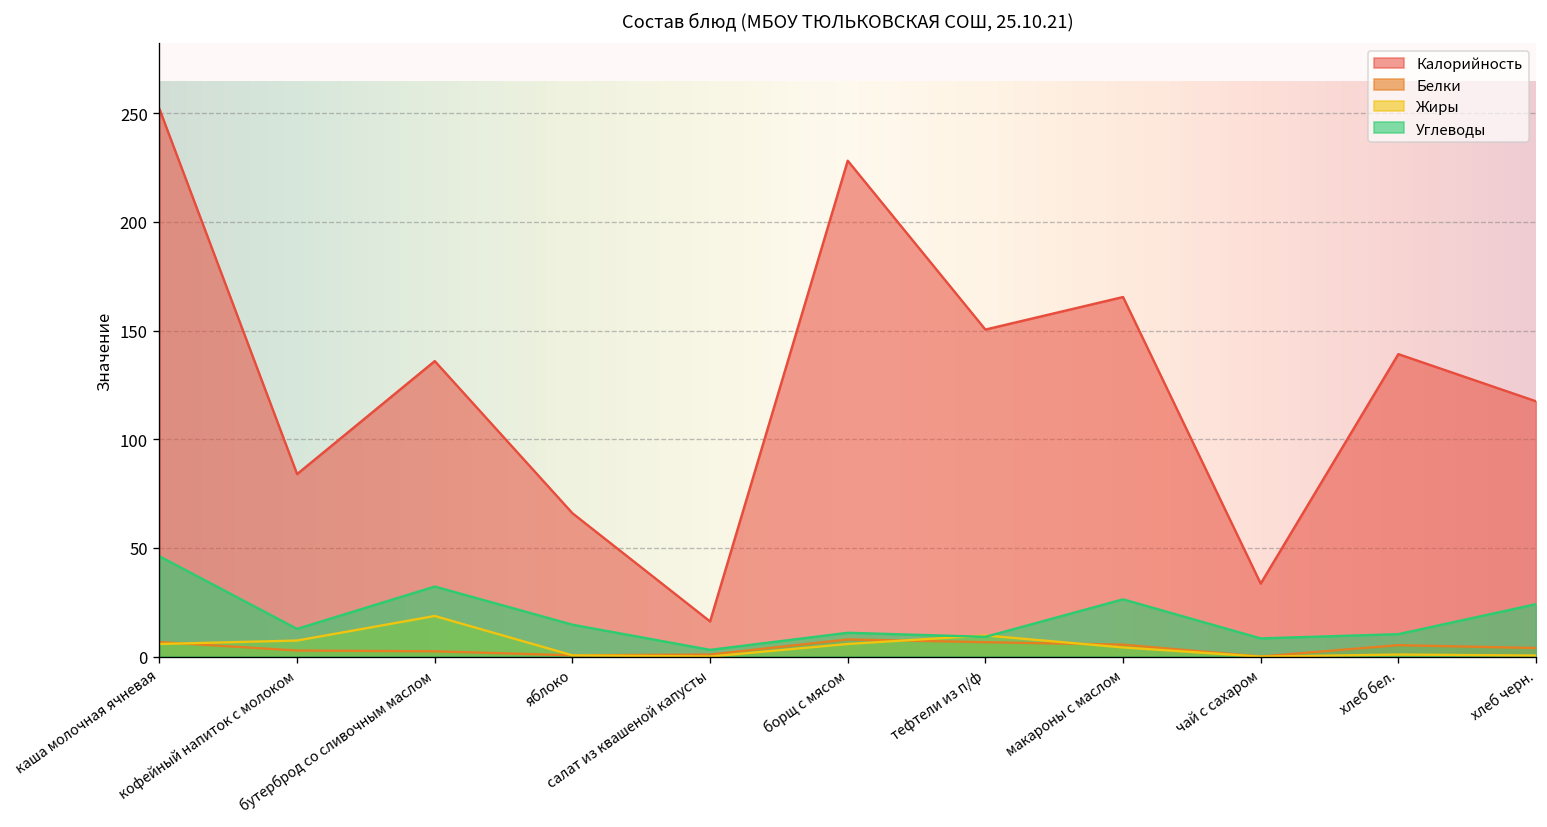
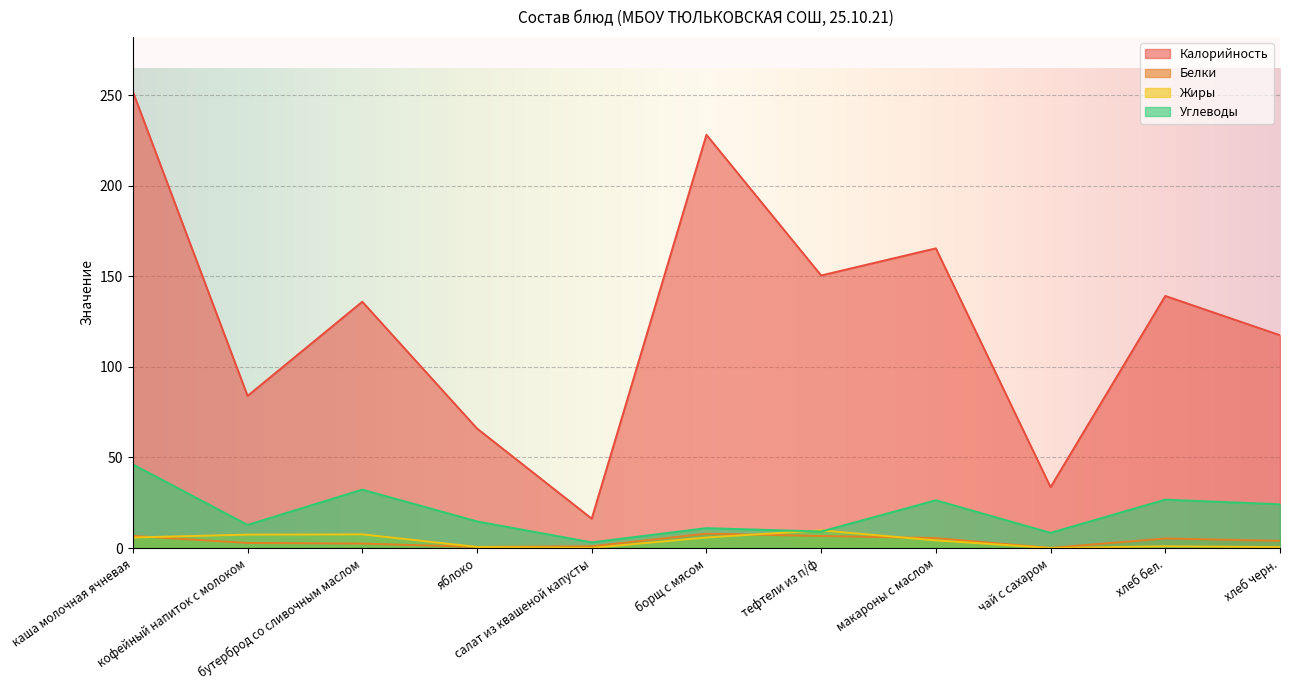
Жиры, бутерброд со сливочным маслом: 19 -> 8
Углеводы, хлеб бел.: 10 -> 27
